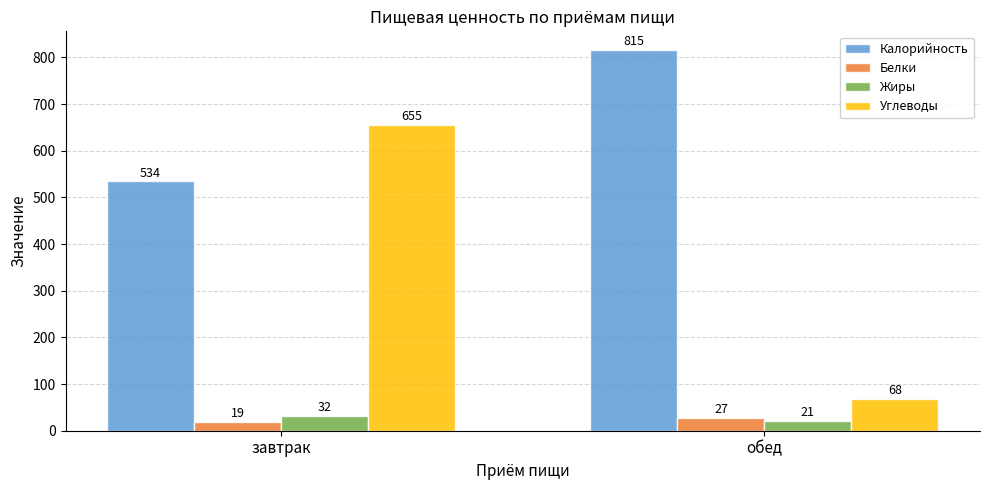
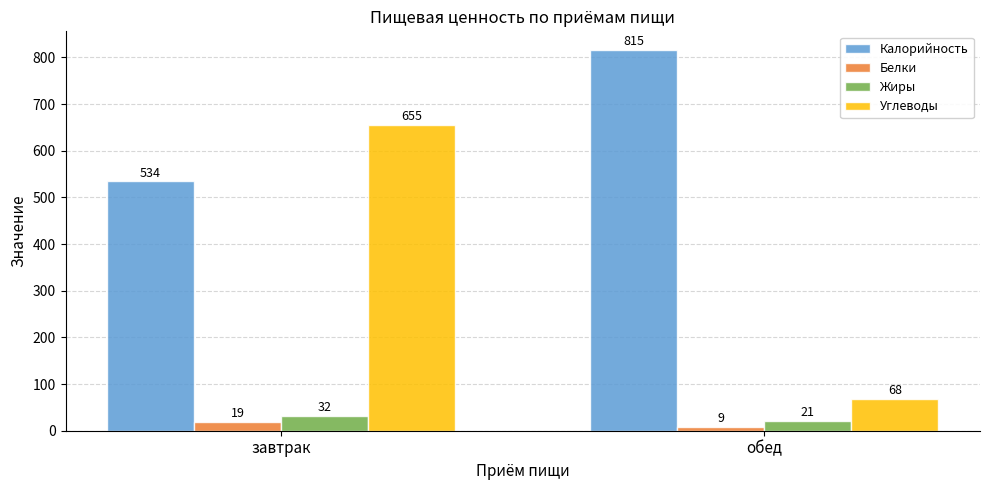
Белки, обед: 27 -> 9
